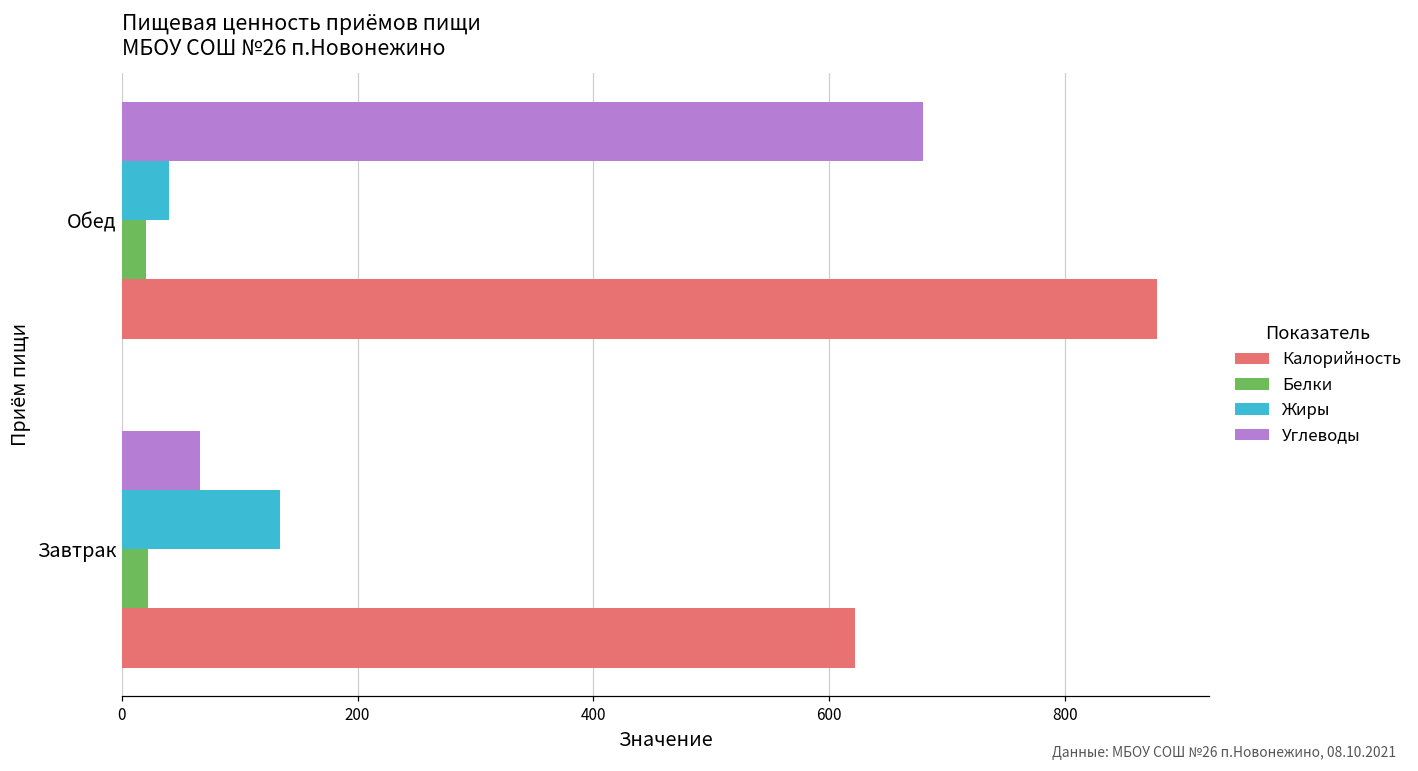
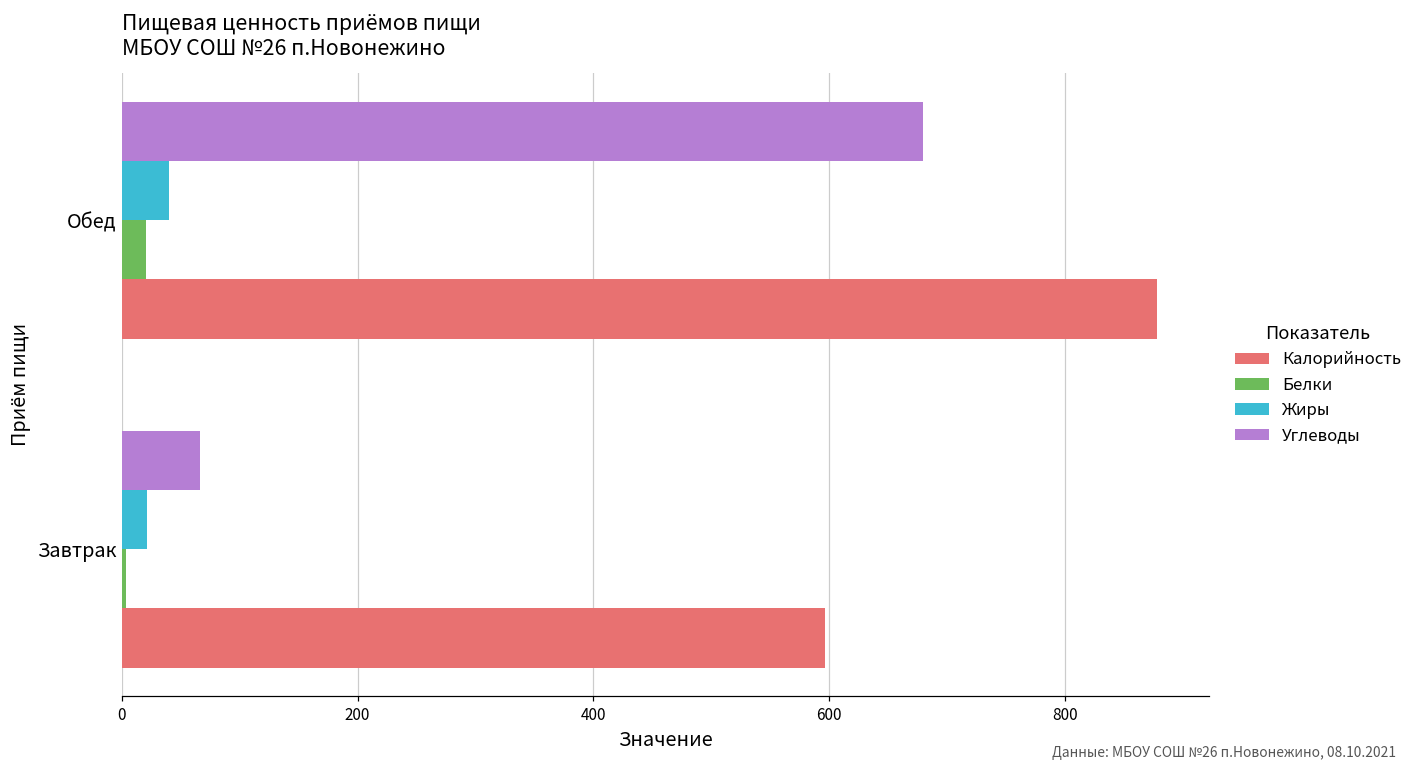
Жиры, Завтрак: 134 -> 21
Белки, Завтрак: 22 -> 4
Калорийность, Завтрак: 622 -> 596
